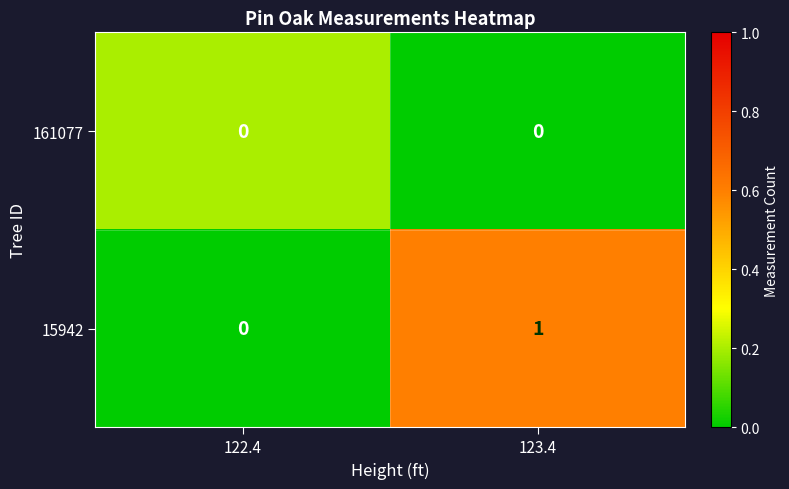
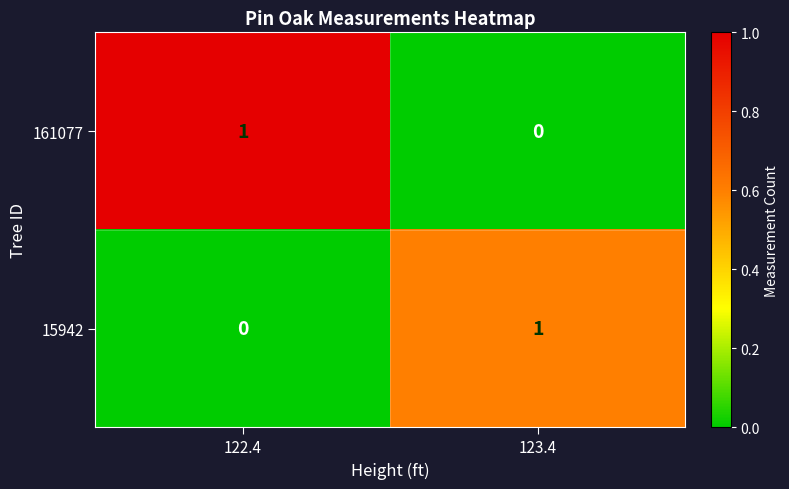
161077, 122.4: 0 -> 1
